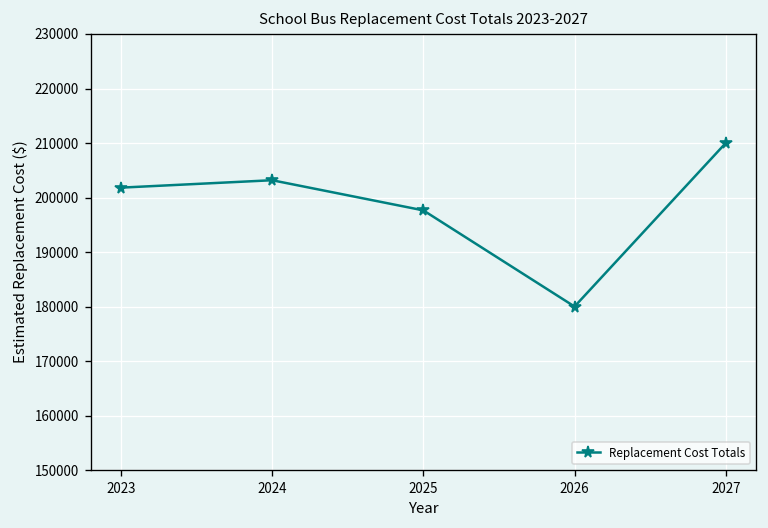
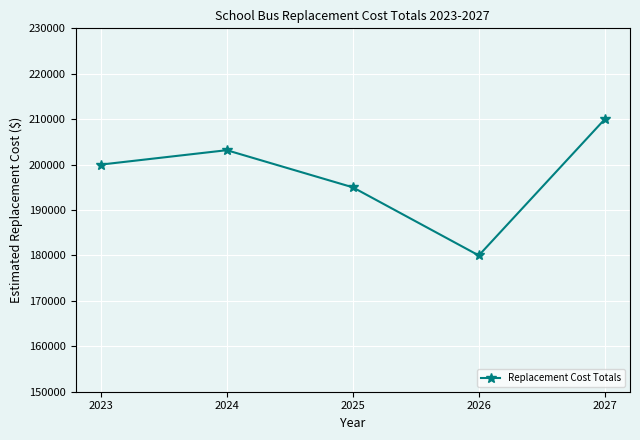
2023: 202000 -> 200000
2025: 198000 -> 195000
